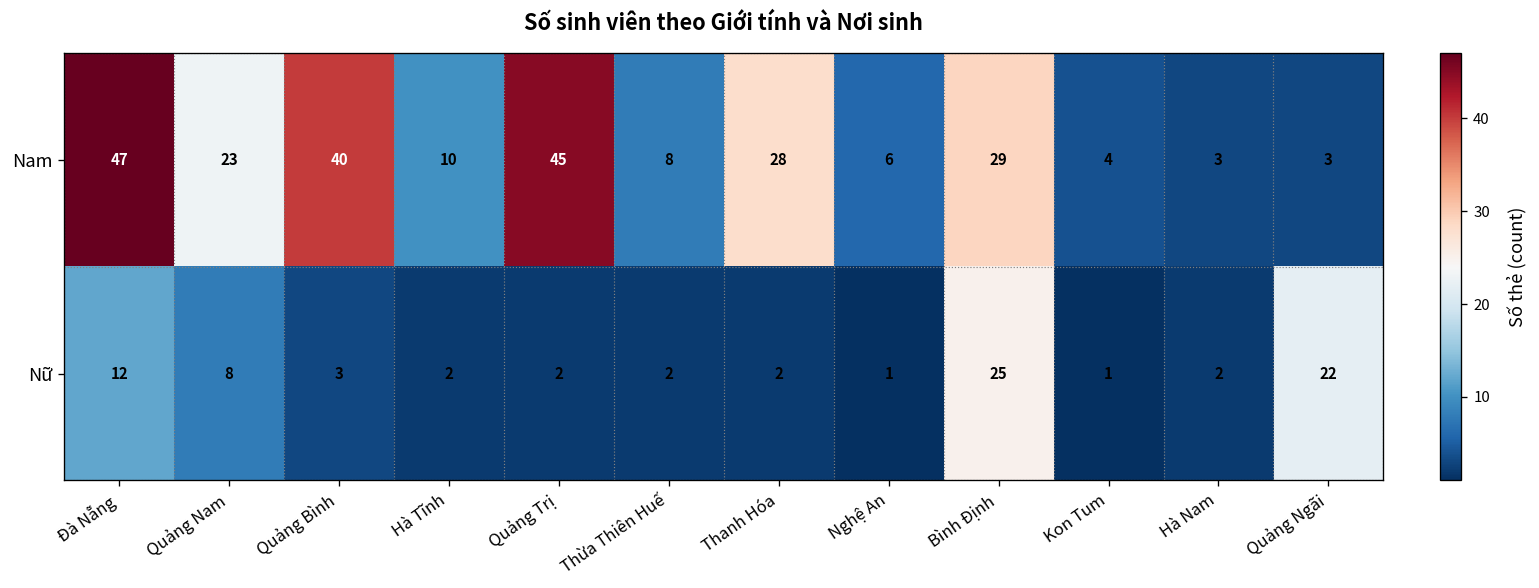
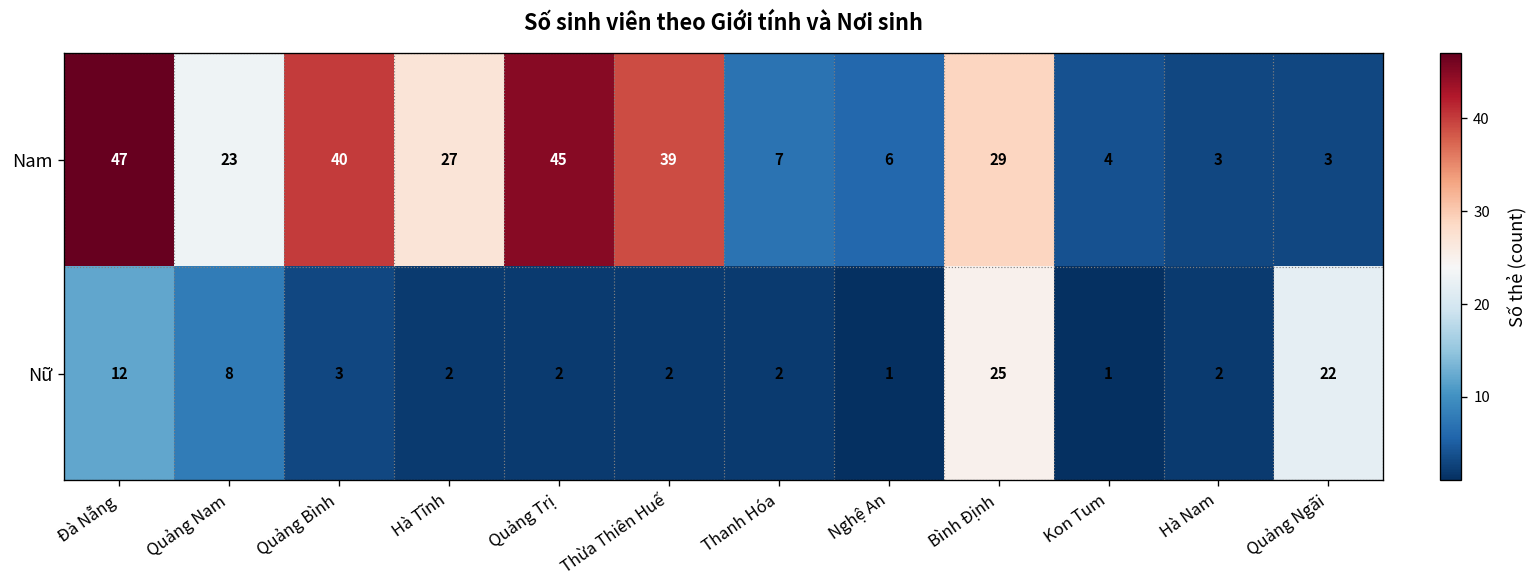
Nam, Hà Tĩnh: 10 -> 27
Nam, Thừa Thiên Huế: 8 -> 39
Nam, Thanh Hóa: 28 -> 7
